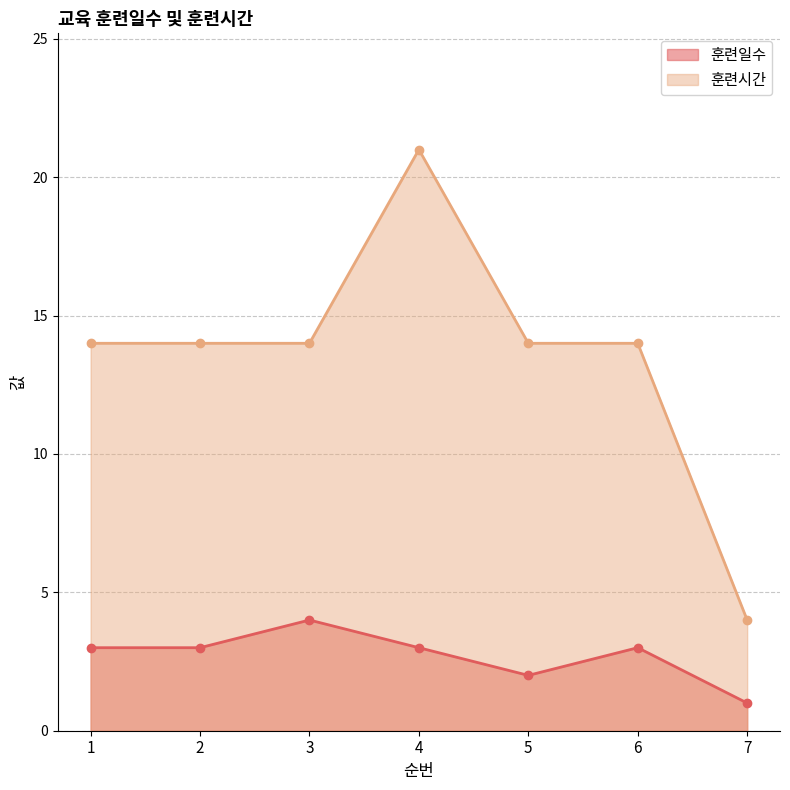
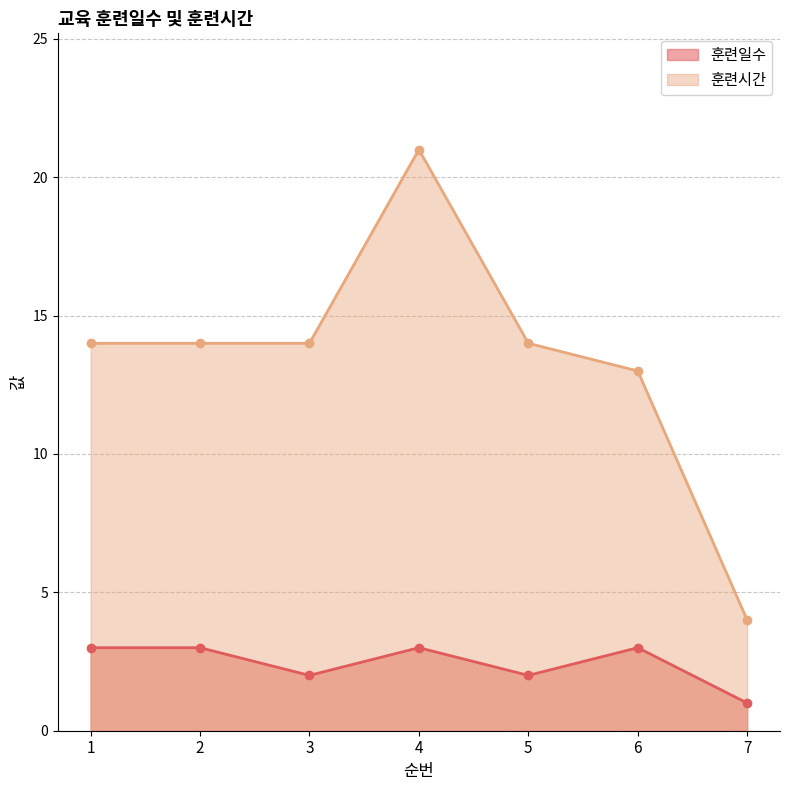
훈련일수, 3: 4 -> 2
훈련시간, 6: 14 -> 13
